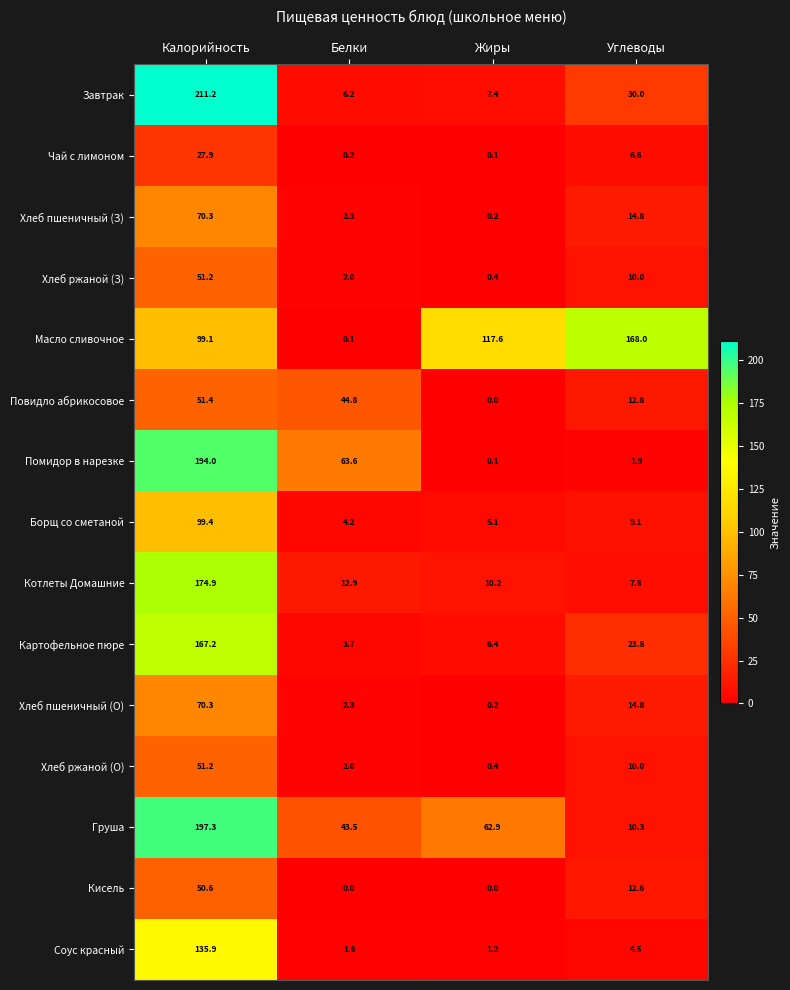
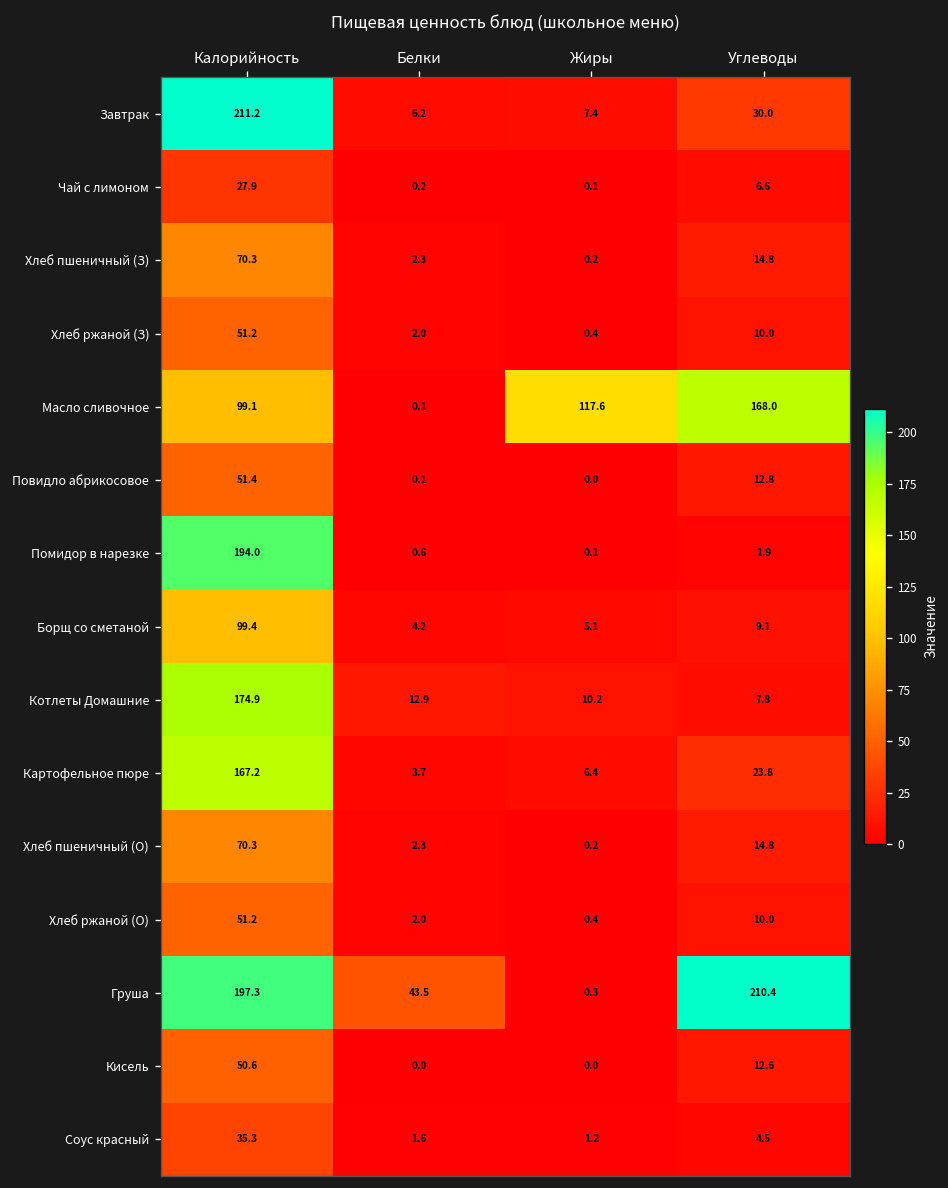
Повидло абрикосовое, Белки: 44.8 -> 0.1
Помидор в нарезке, Белки: 63.6 -> 0.6
Груша, Жиры: 62.9 -> 0.3
Груша, Углеводы: 10.3 -> 210.4
Соус красный, Калорийность: 135.9 -> 35.3
